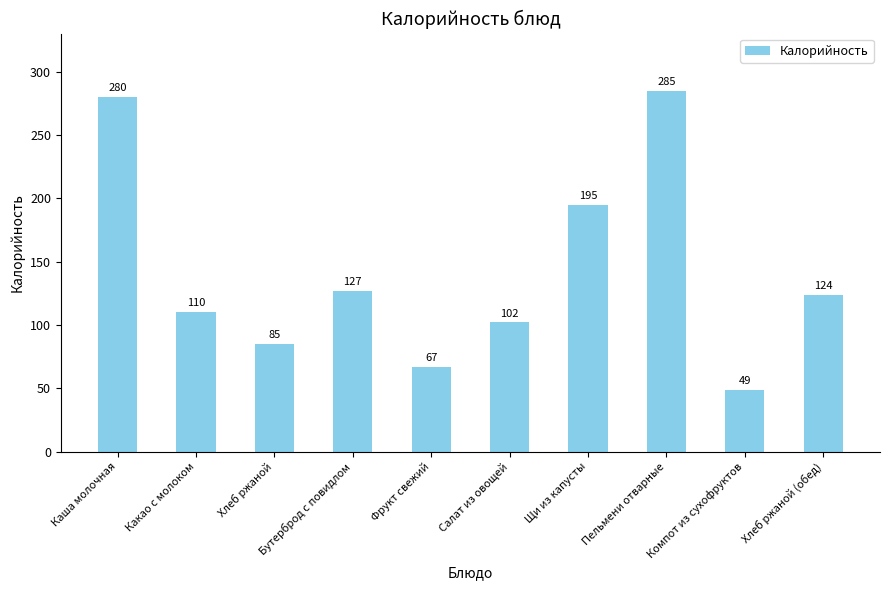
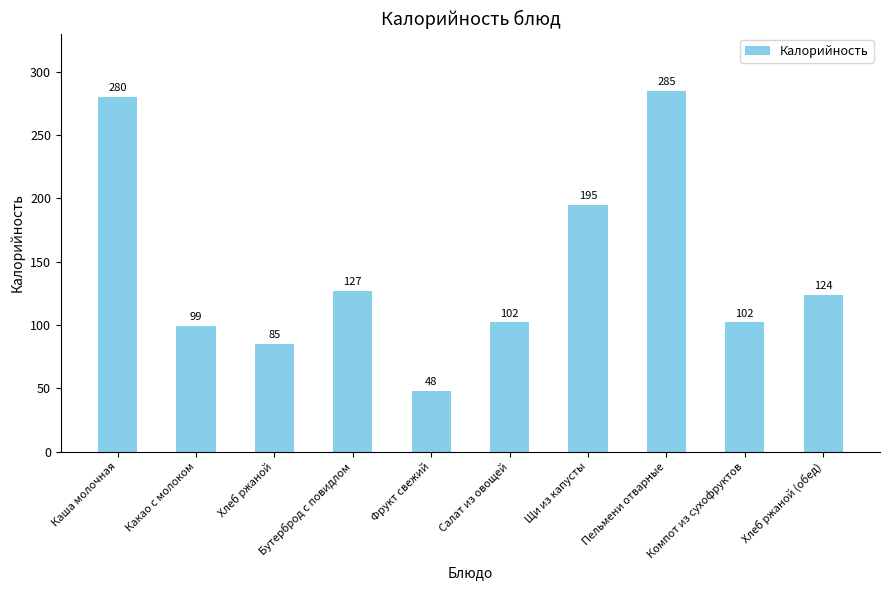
Какао с молоком: 110 -> 99
Фрукт свежий: 67 -> 48
Компот из сухофруктов: 49 -> 102
